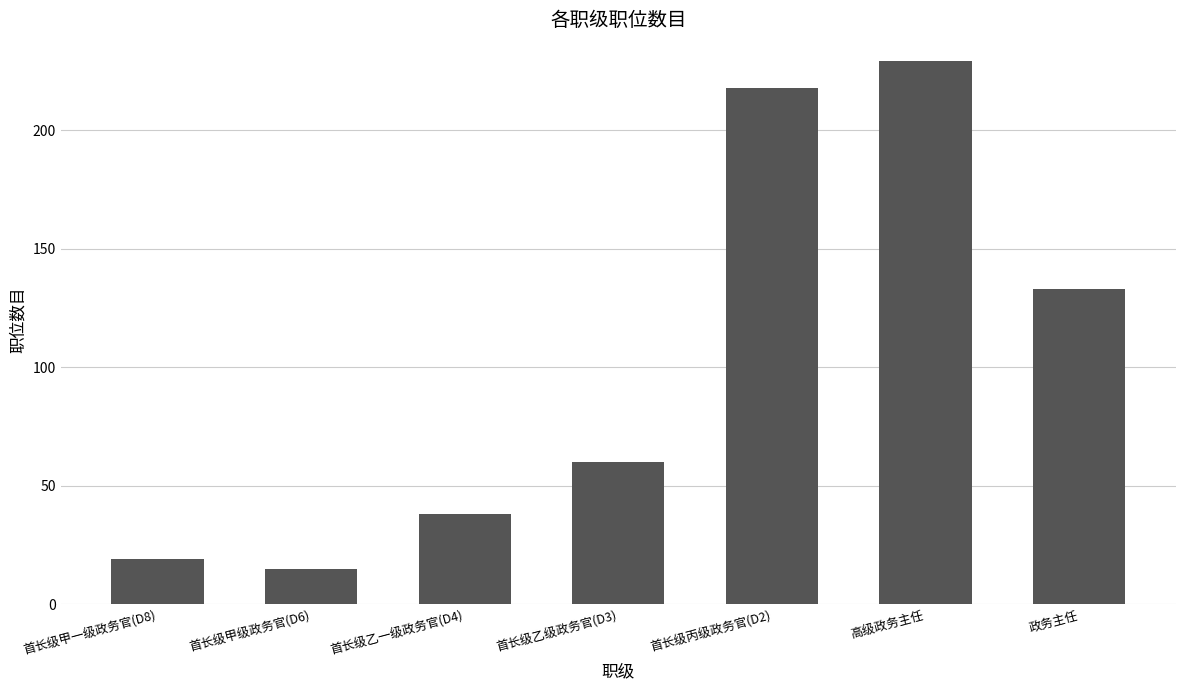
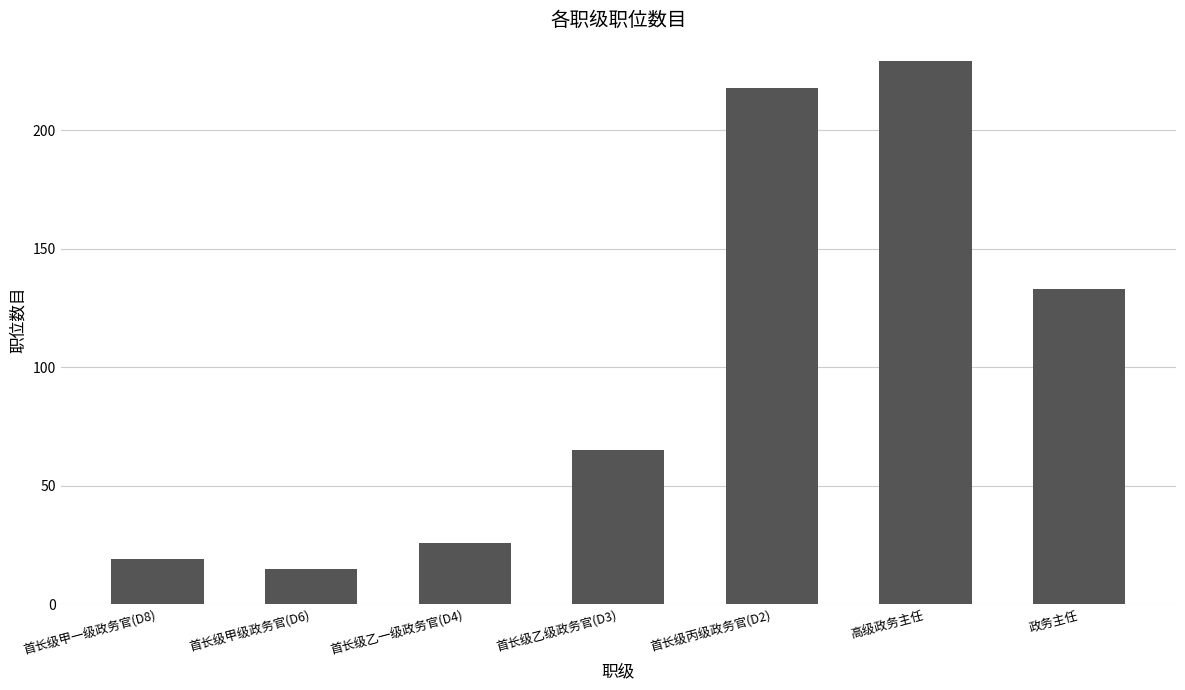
首长级乙一级政务官(D4): 38 -> 26
首长级乙级政务官(D3): 60 -> 65
